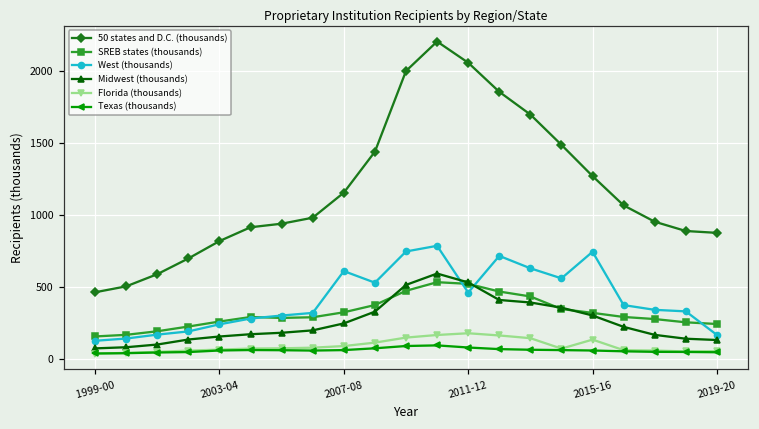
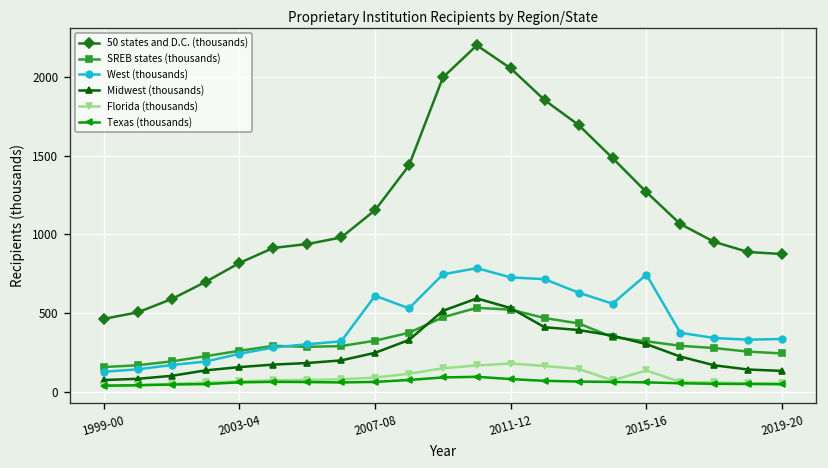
West (thousands), 2011-12: 460 -> 730
West (thousands), 2019-20: 170 -> 340
